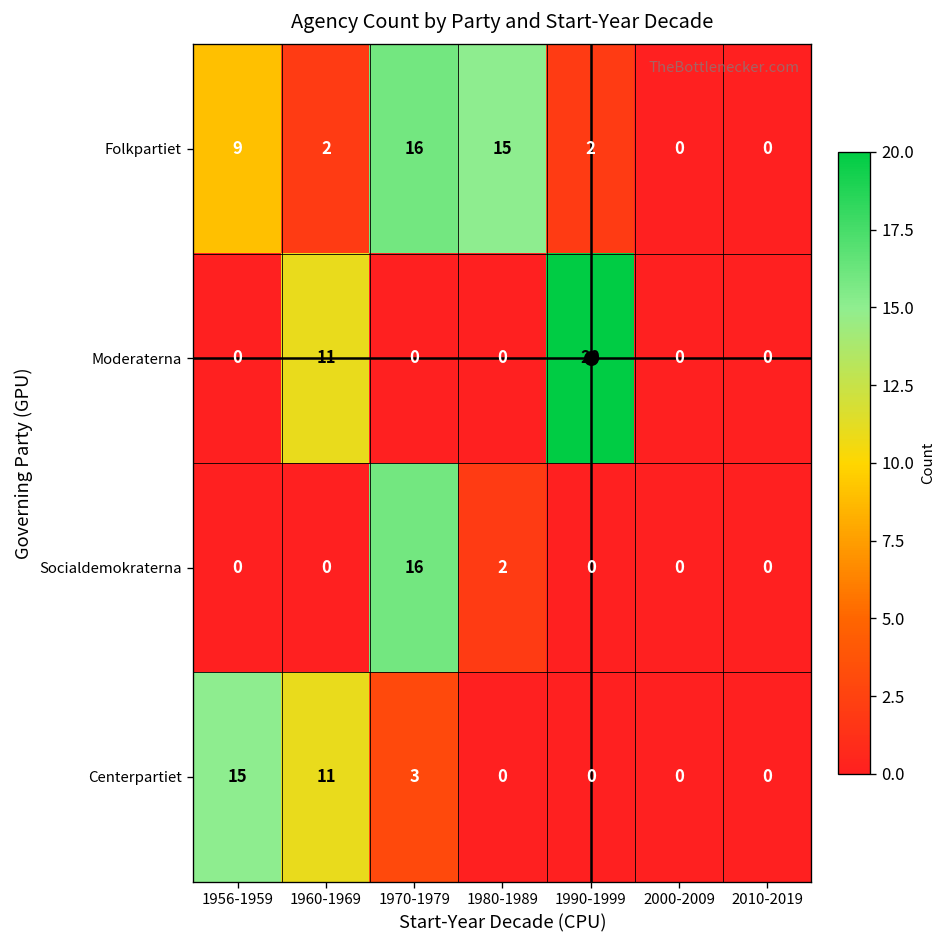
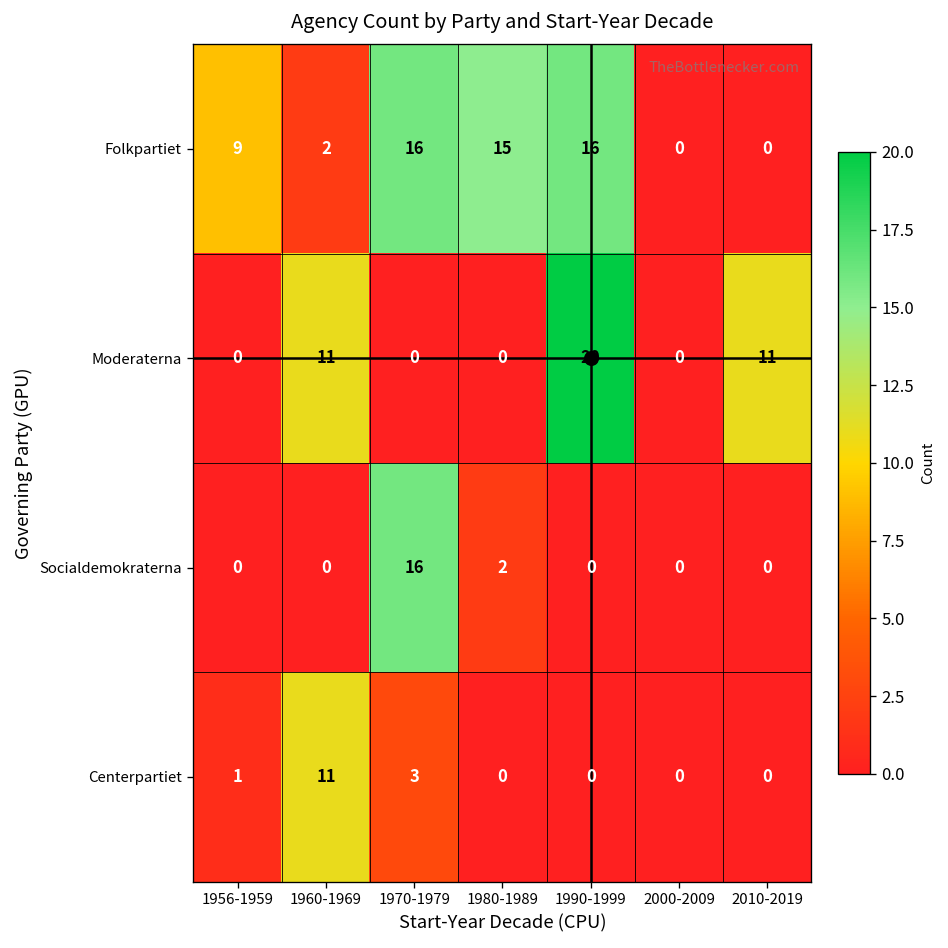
Folkpartiet, 1990-1999: 2 -> 16
Moderaterna, 2010-2019: 0 -> 11
Centerpartiet, 1956-1959: 15 -> 1
